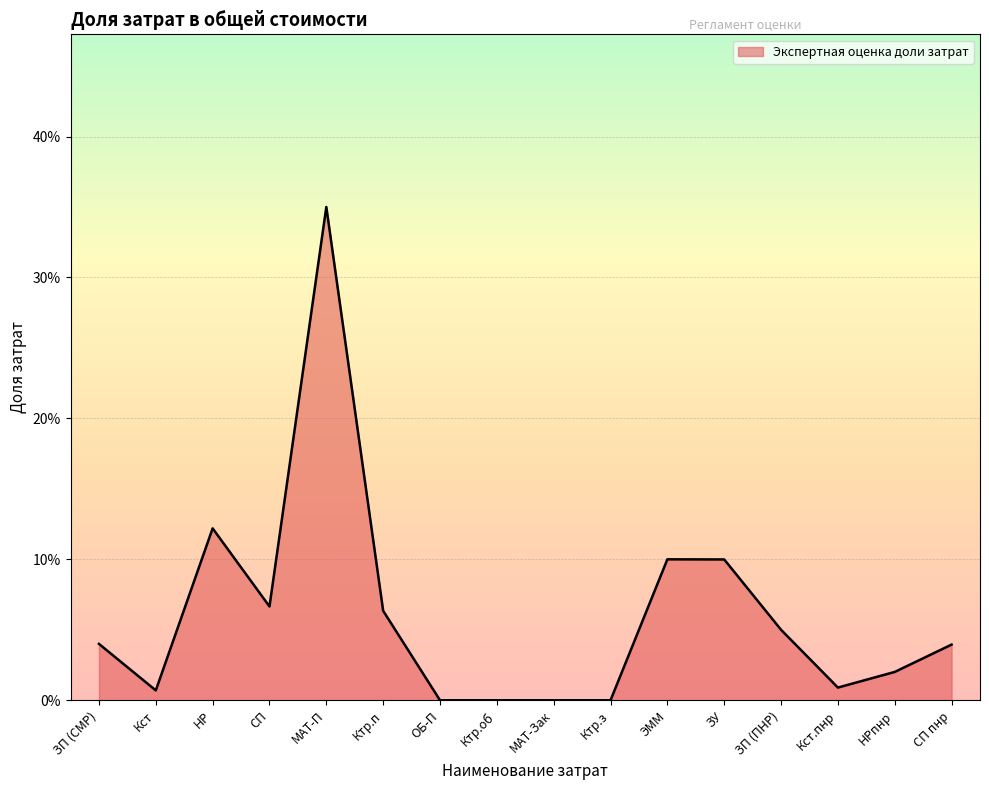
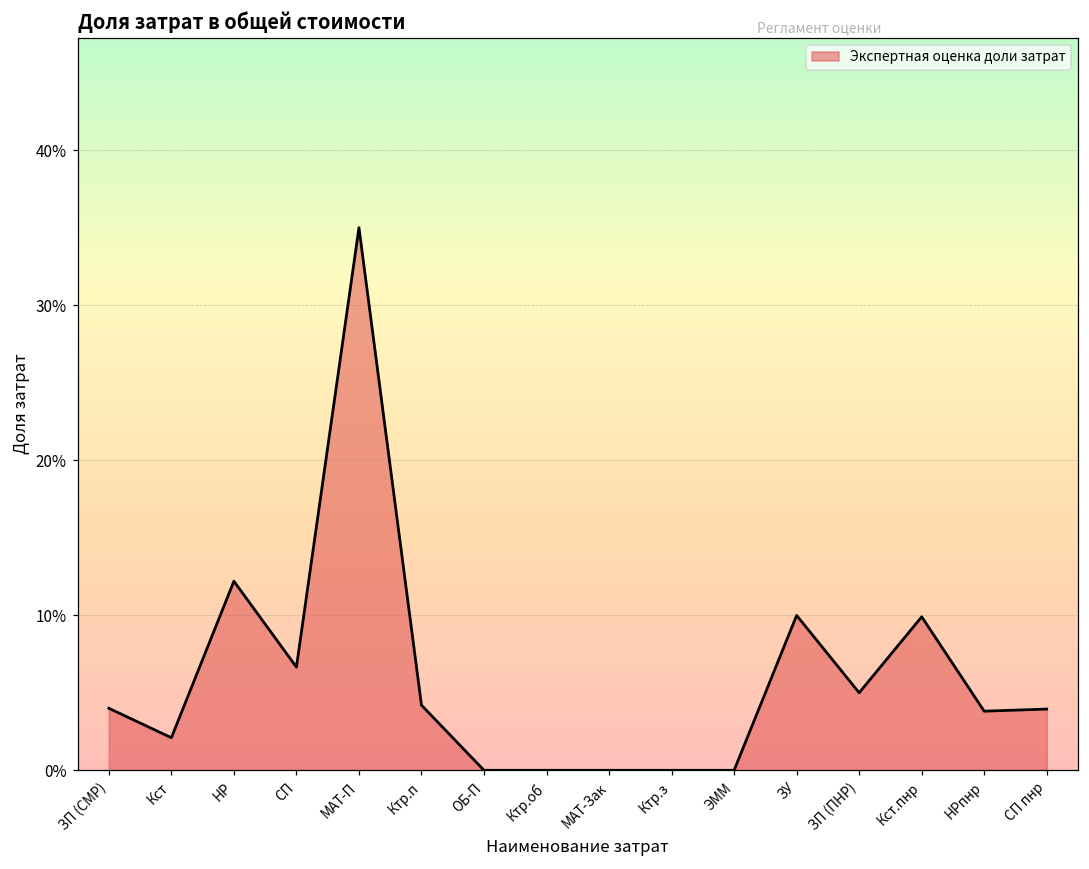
Кст: 0.7% -> 2.1%
Ктр.п: 6.3% -> 4.2%
ЭММ: 10.0% -> 0.0%
Кст.пнр: 0.9% -> 9.9%
НРпнр: 2.0% -> 3.8%
